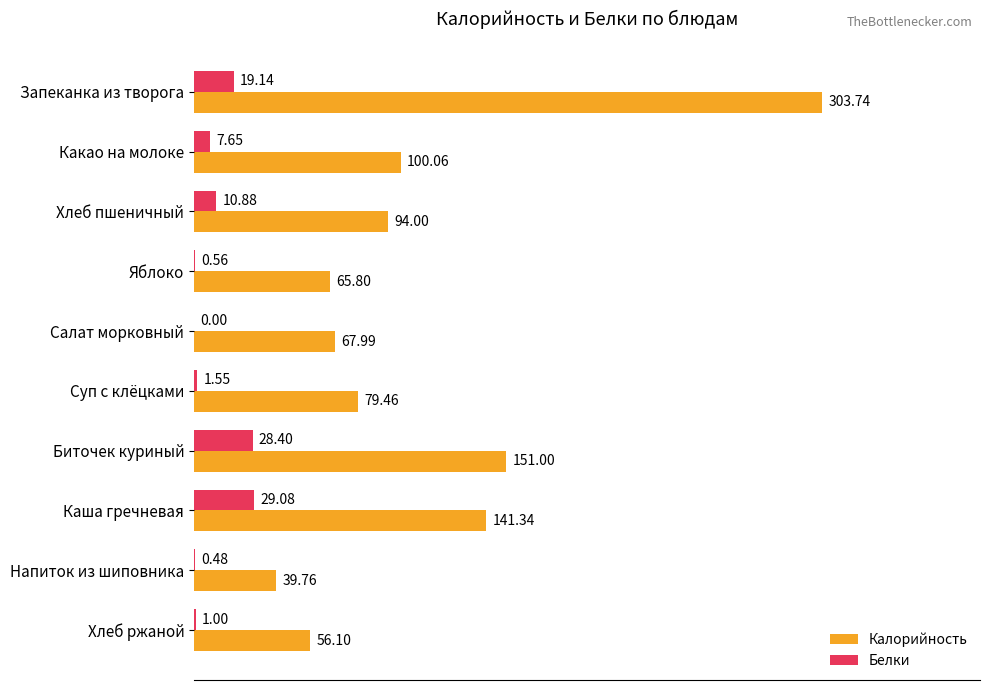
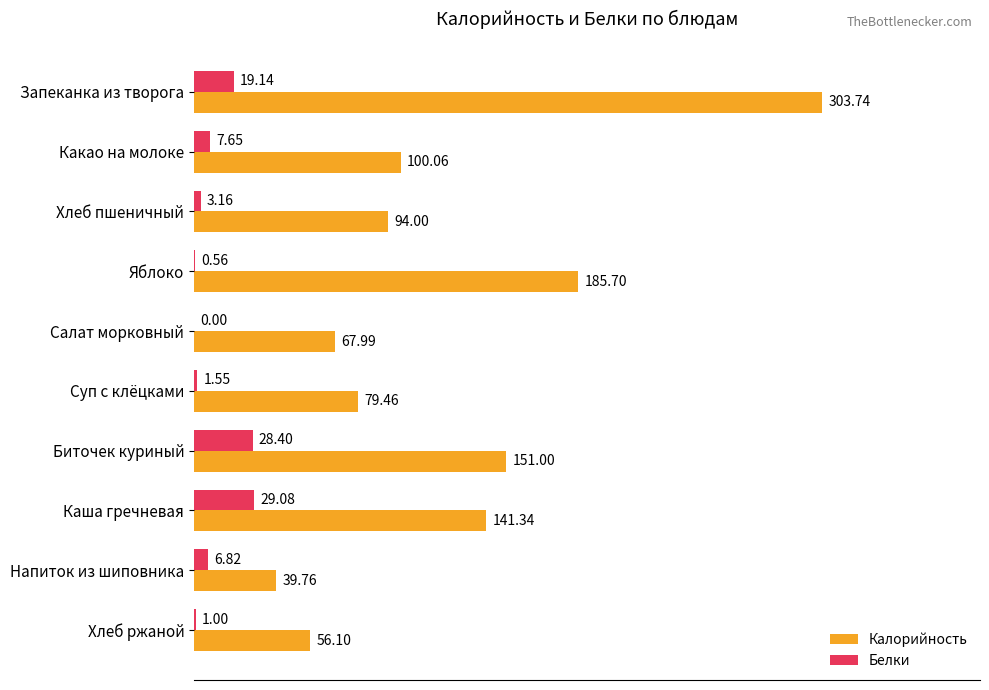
Белки, Хлеб пшеничный: 10.88 -> 3.16
Калорийность, Яблоко: 65.80 -> 185.70
Белки, Напиток из шиповника: 0.48 -> 6.82
